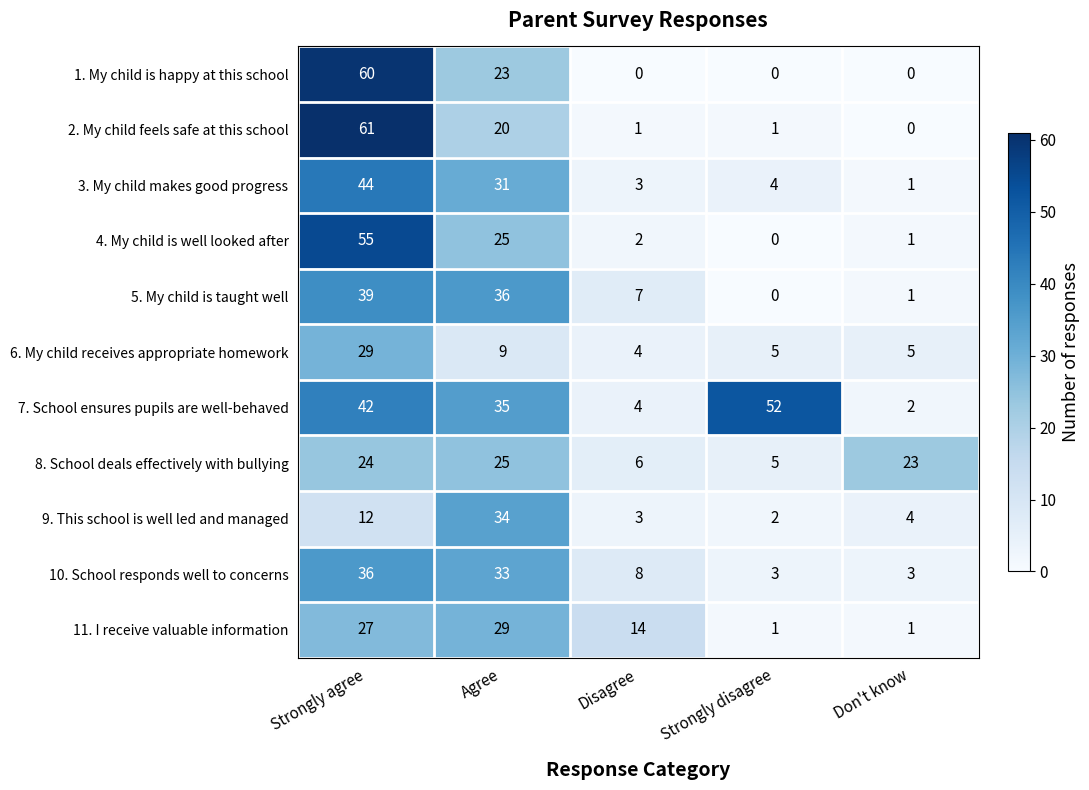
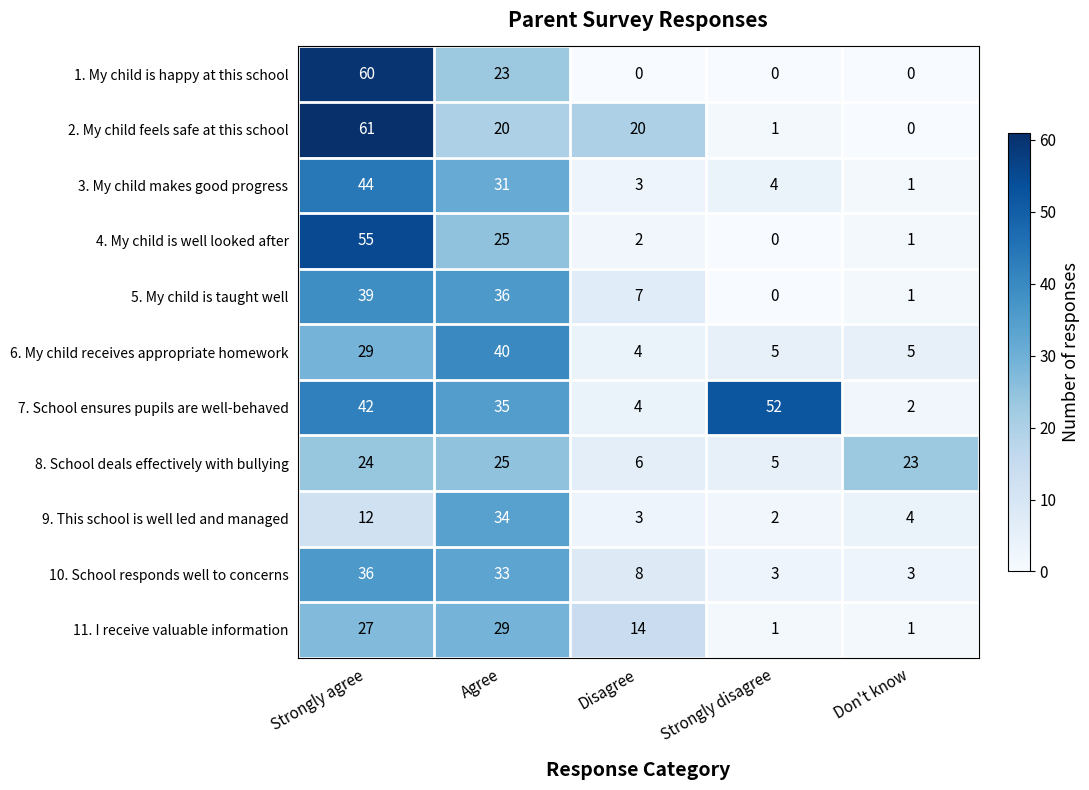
2. My child feels safe at this school, Disagree: 1 -> 20
6. My child receives appropriate homework, Agree: 9 -> 40
